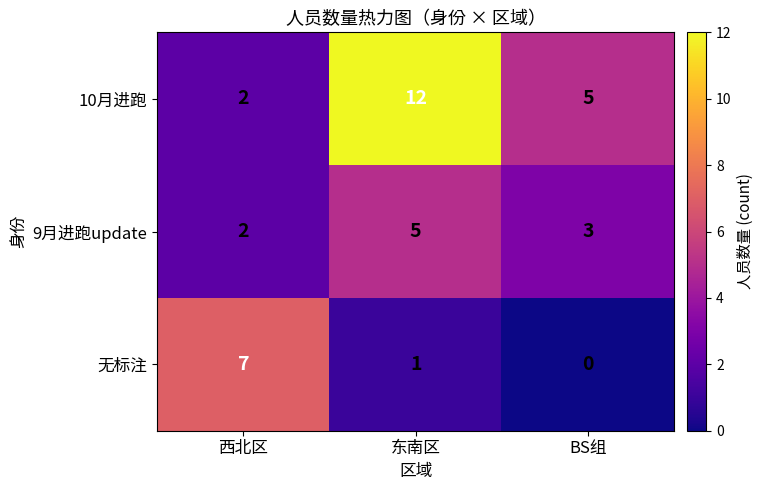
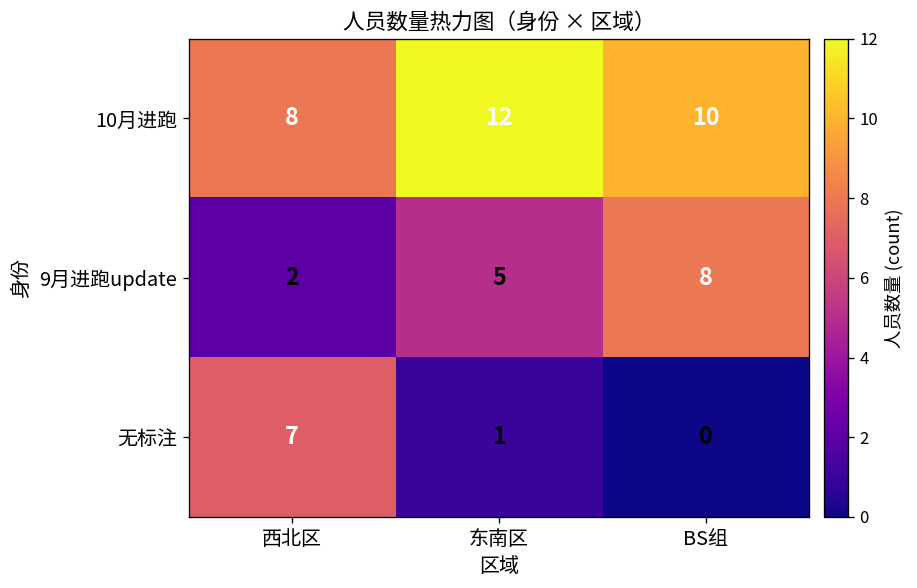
10月进跑, 西北区: 2 -> 8
10月进跑, BS组: 5 -> 10
9月进跑update, BS组: 3 -> 8
